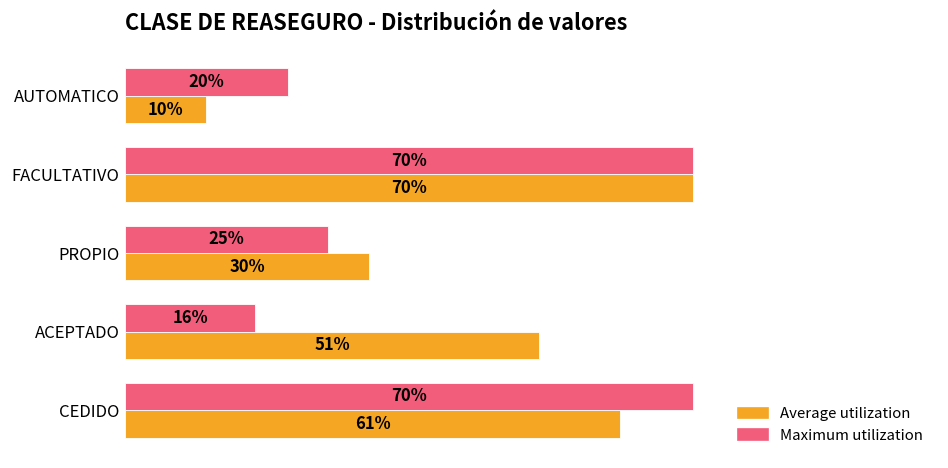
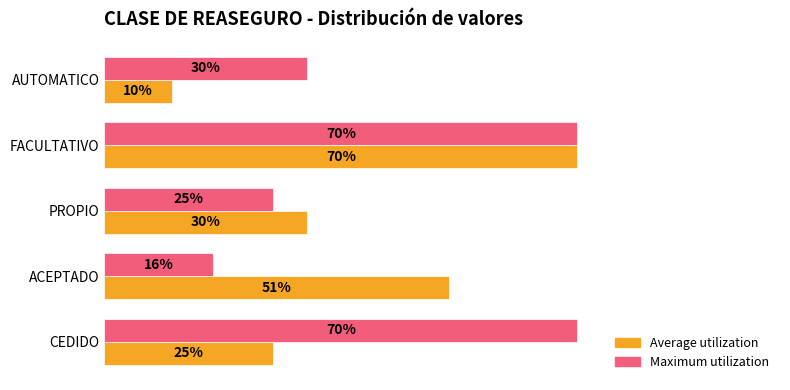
Maximum utilization, AUTOMATICO: 20% -> 30%
Average utilization, CEDIDO: 61% -> 25%
